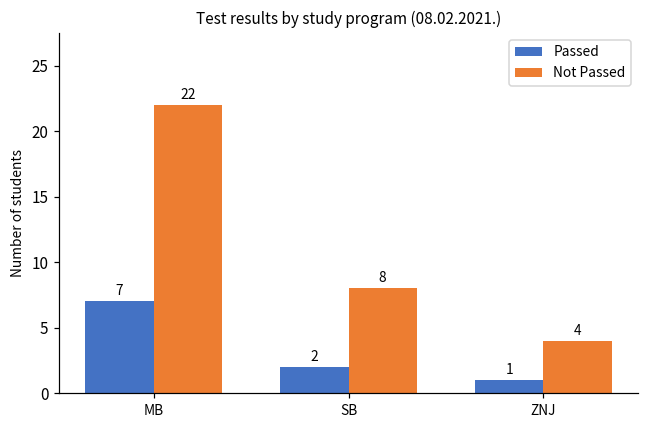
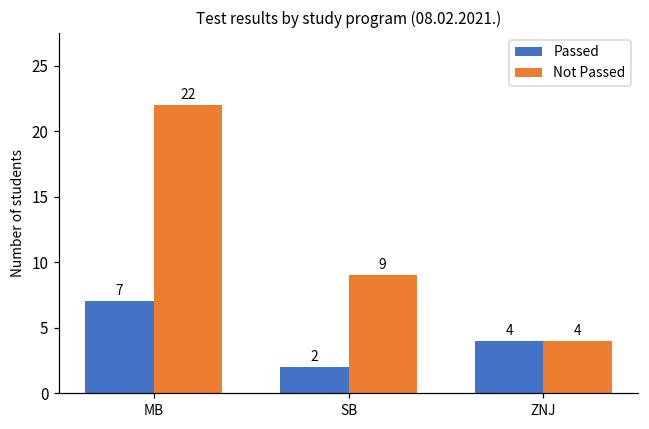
Not Passed, SB: 8 -> 9
Passed, ZNJ: 1 -> 4
